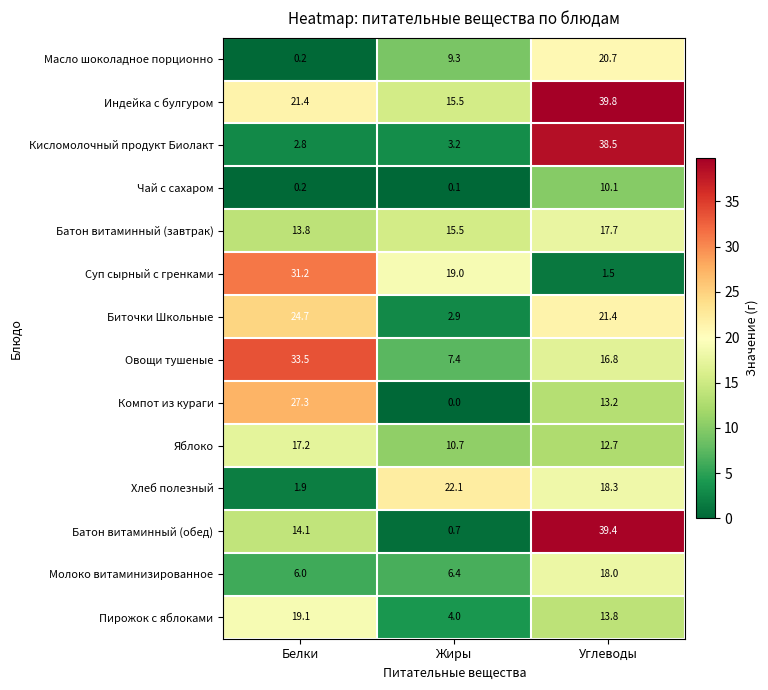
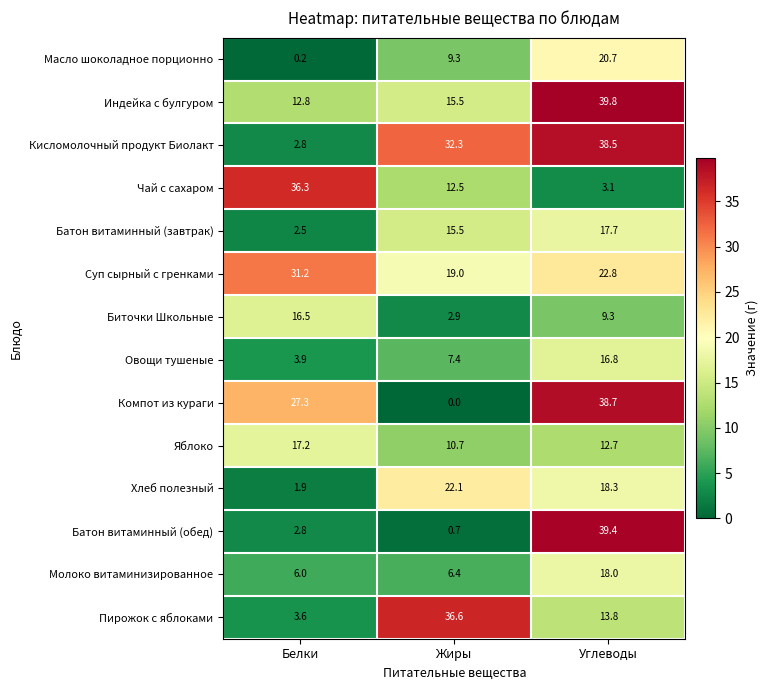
Индейка с булгуром, Белки: 21.4 -> 12.8
Кисломолочный продукт Биолакт, Жиры: 3.2 -> 32.3
Чай с сахаром, Белки: 0.2 -> 36.3
Чай с сахаром, Жиры: 0.1 -> 12.5
Чай с сахаром, Углеводы: 10.1 -> 3.1
Батон витаминный (завтрак), Белки: 13.8 -> 2.5
Суп сырный с гренками, Углеводы: 1.5 -> 22.8
Биточки Школьные, Белки: 24.7 -> 16.5
Биточки Школьные, Углеводы: 21.4 -> 9.3
Овощи тушеные, Белки: 33.5 -> 3.9
Компот из кураги, Углеводы: 13.2 -> 38.7
Батон витаминный (обед), Белки: 14.1 -> 2.8
Пирожок с яблоками, Белки: 19.1 -> 3.6
Пирожок с яблоками, Жиры: 4.0 -> 36.6
